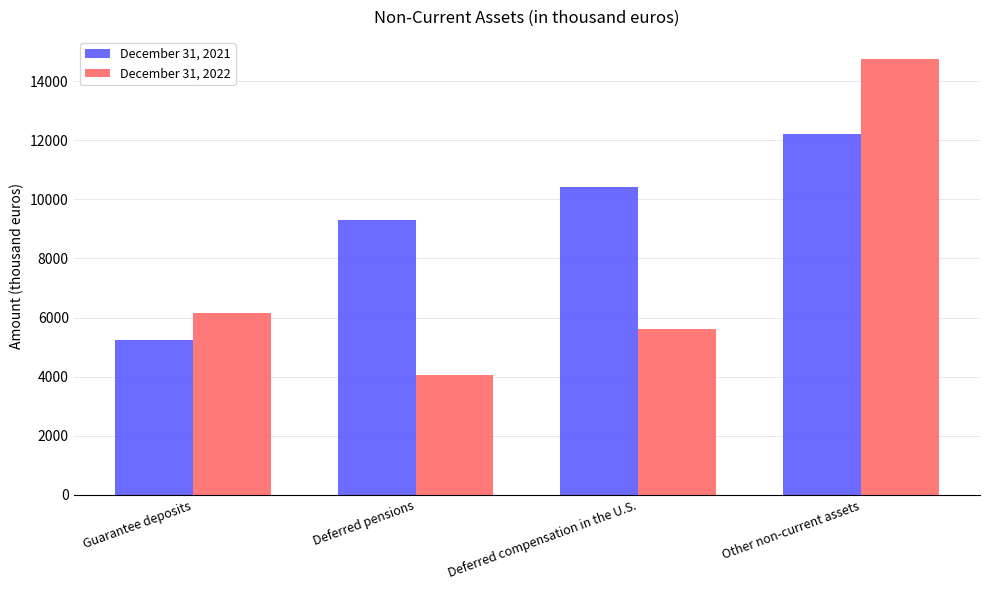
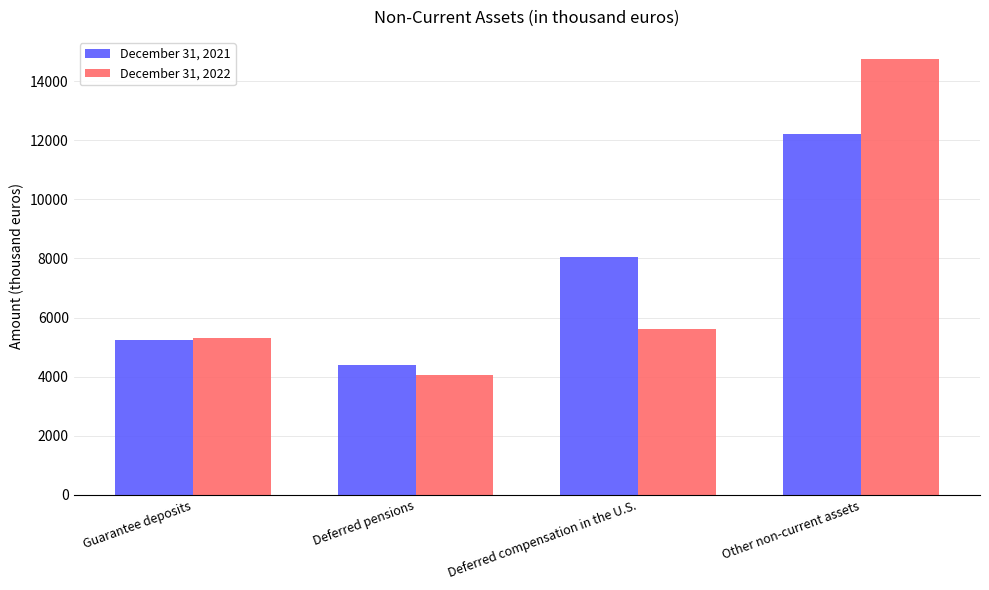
December 31, 2022, Guarantee deposits: 6200 -> 5300
December 31, 2021, Deferred pensions: 9300 -> 4400
December 31, 2021, Deferred compensation in the U.S.: 10400 -> 8000
